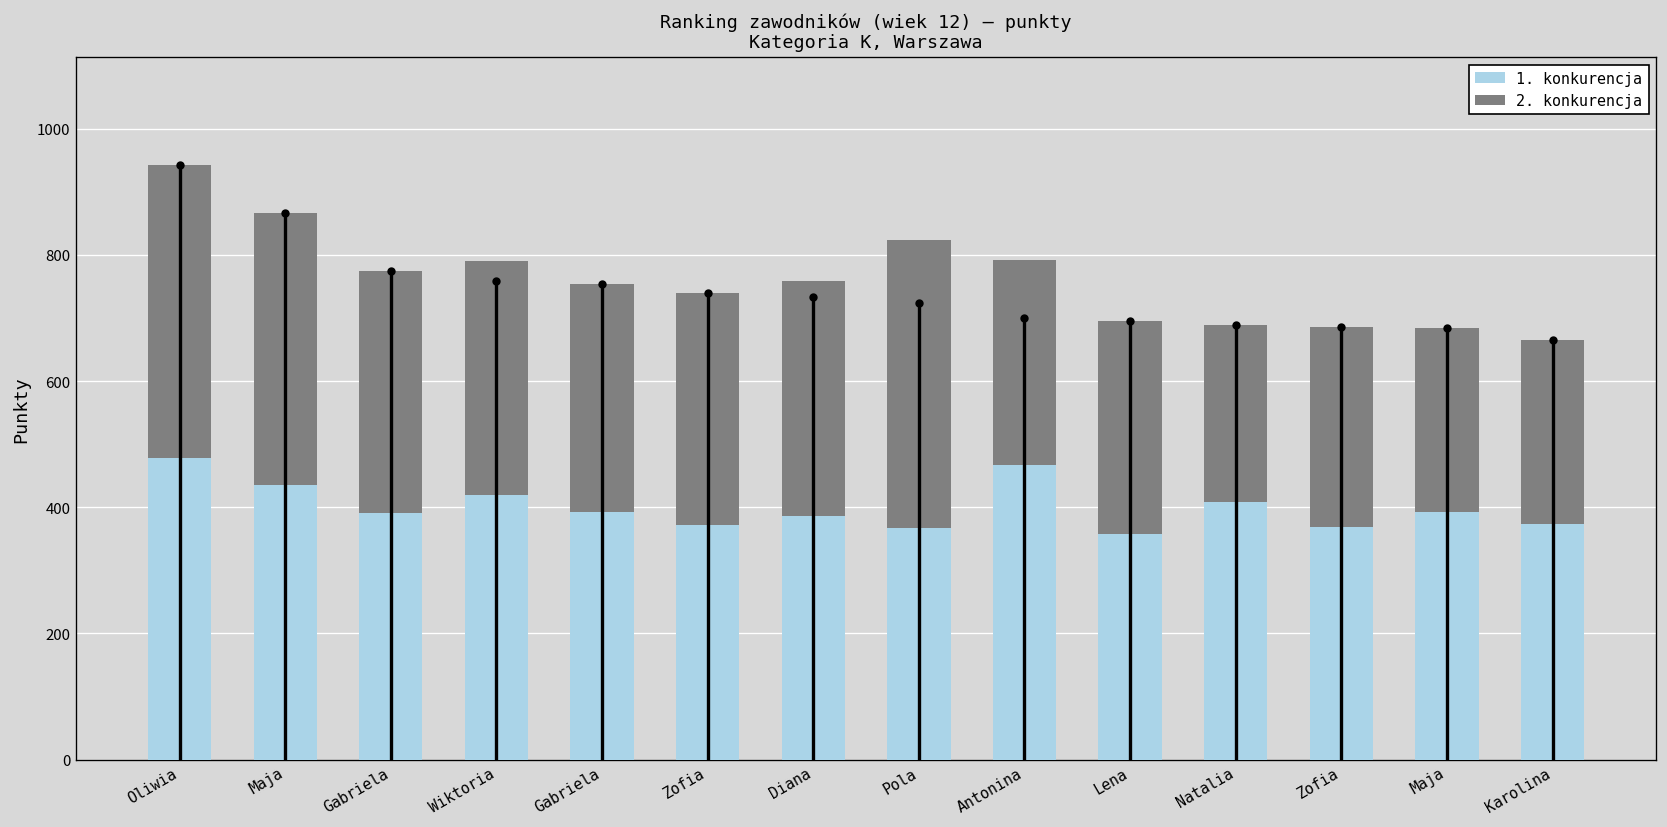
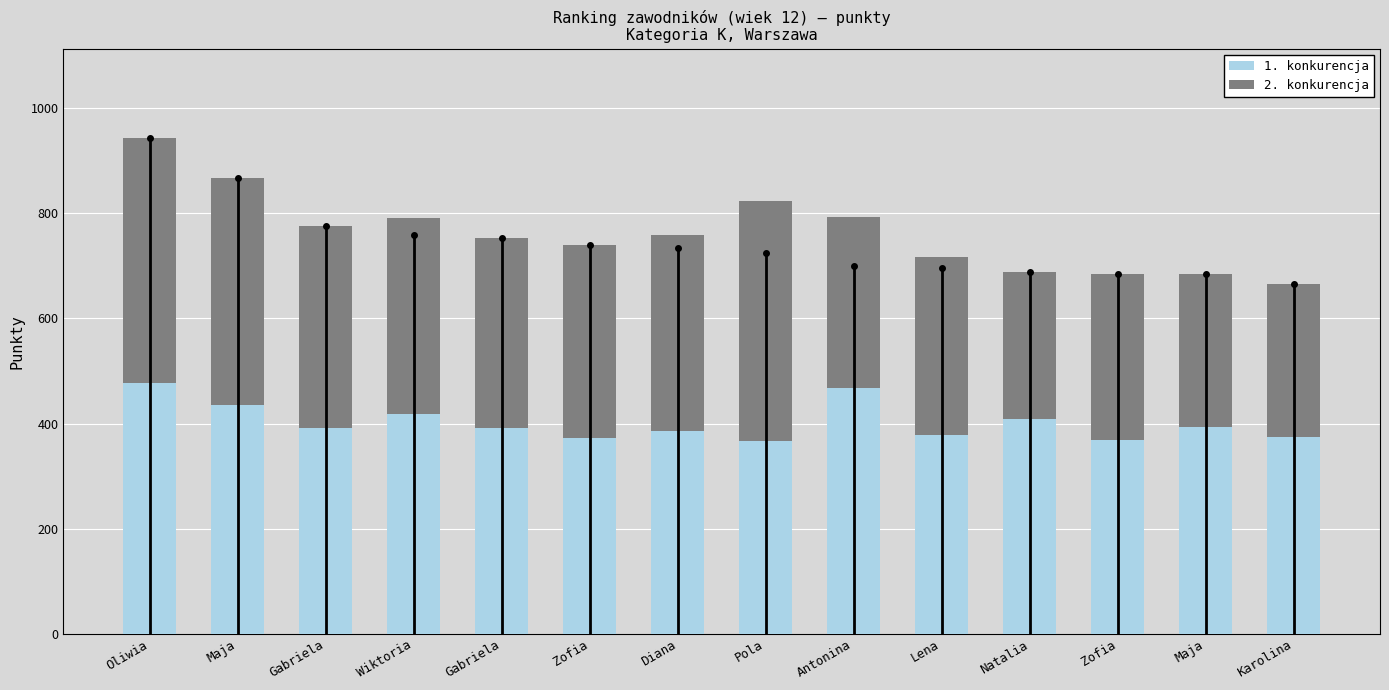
1. konkurencja, Lena: 360 -> 380
